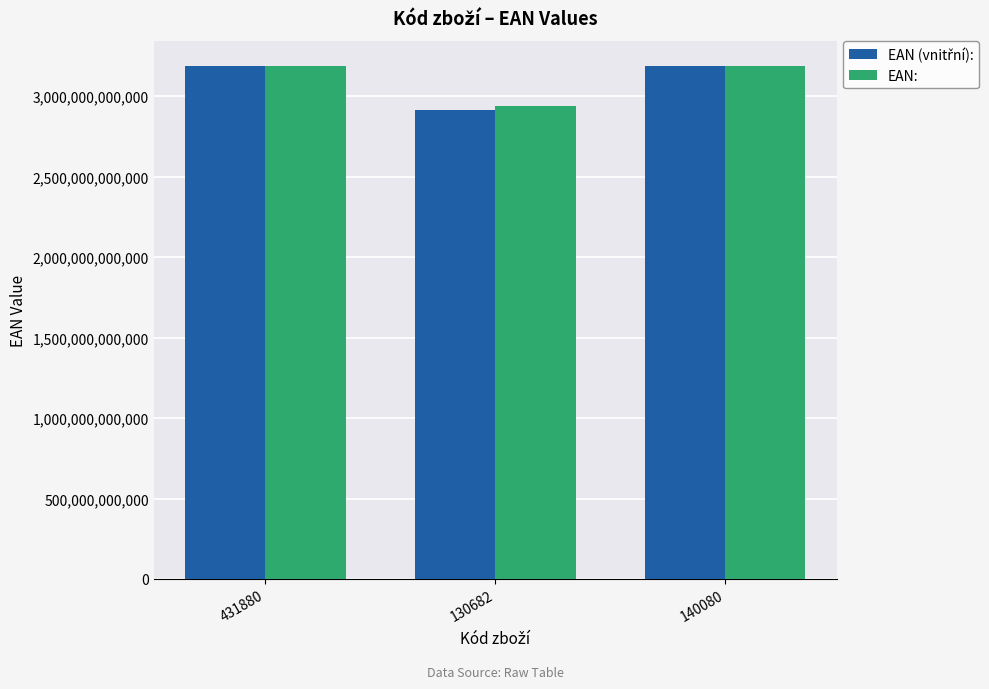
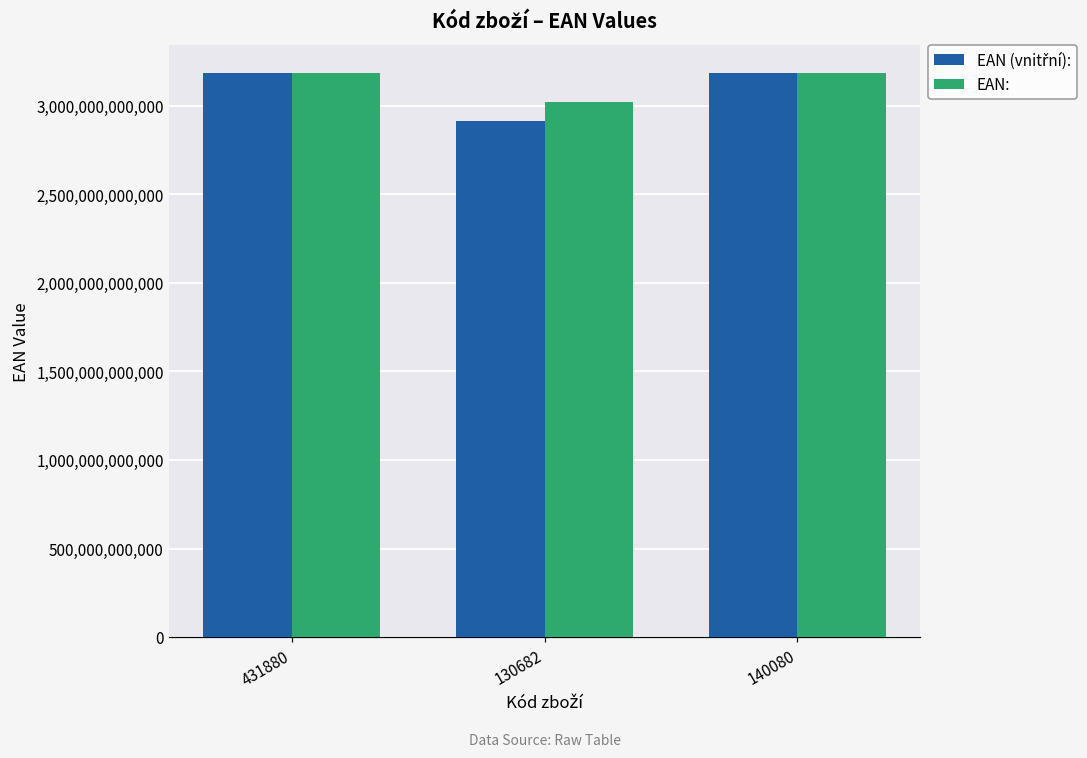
EAN:, 130682: 2,940,000,000,000 -> 3,020,000,000,000
